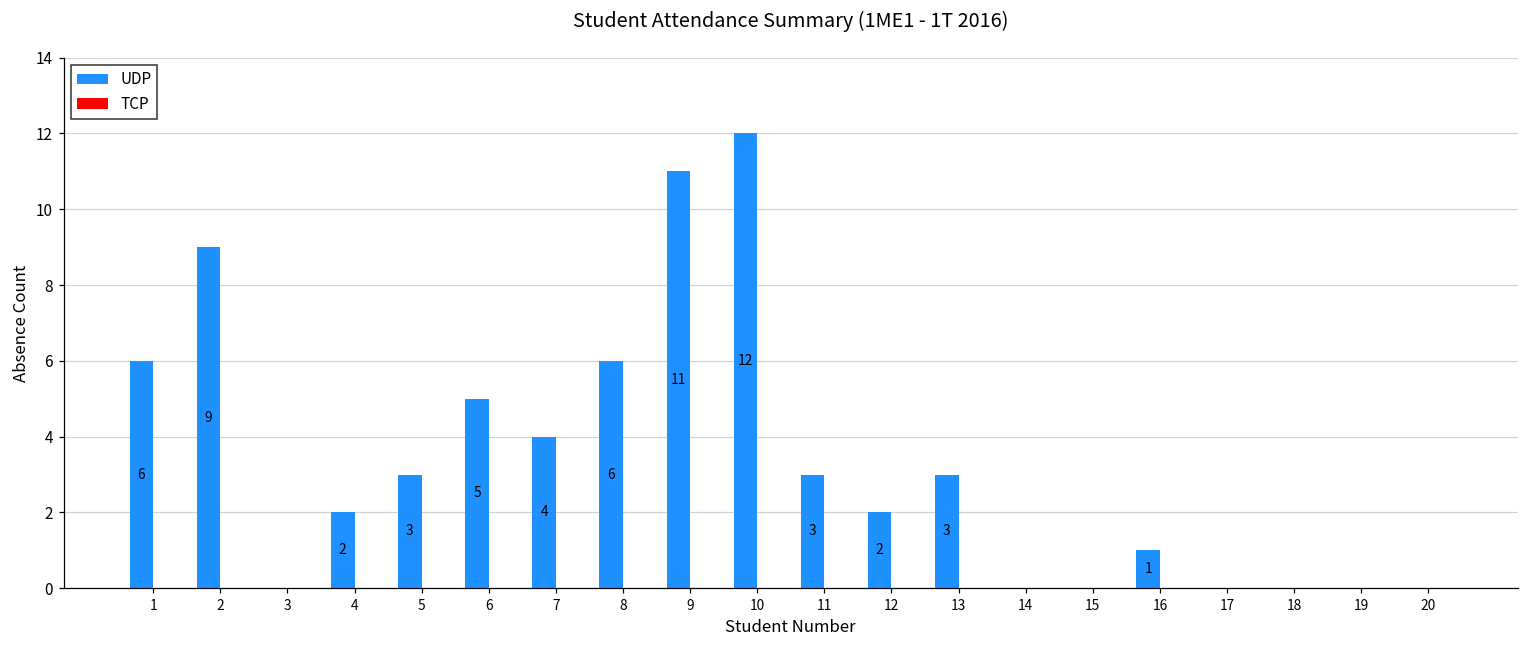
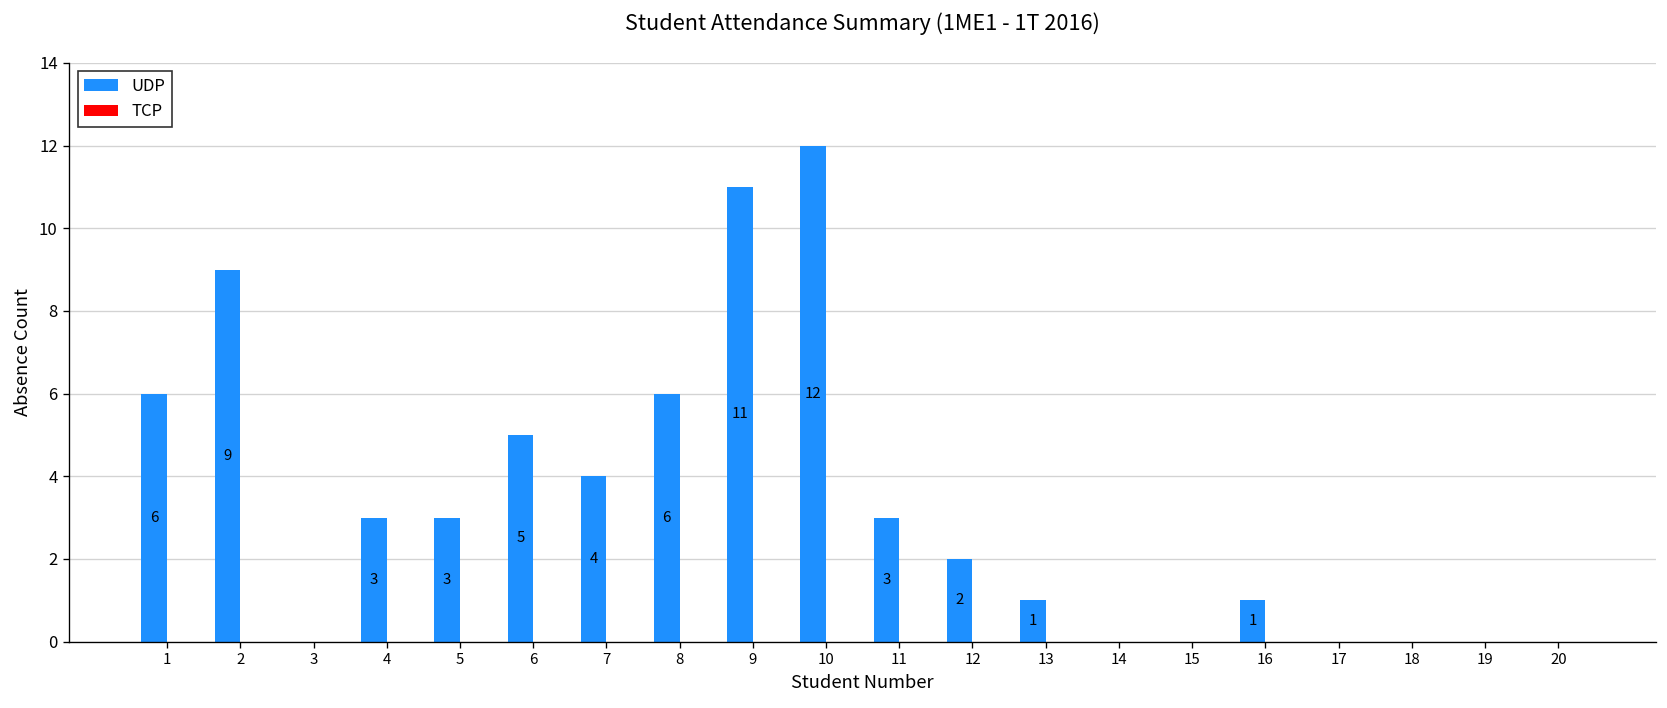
UDP, 4: 2 -> 3
UDP, 13: 3 -> 1
